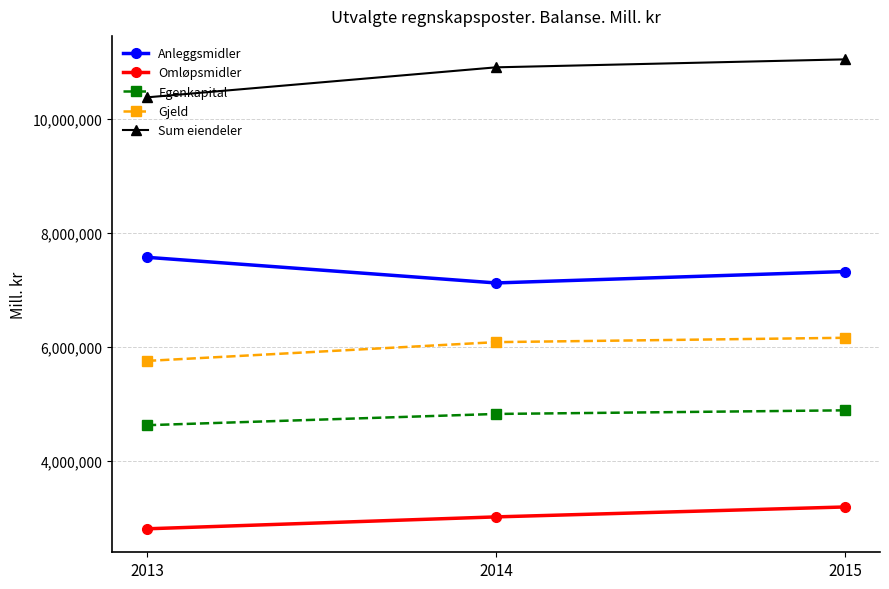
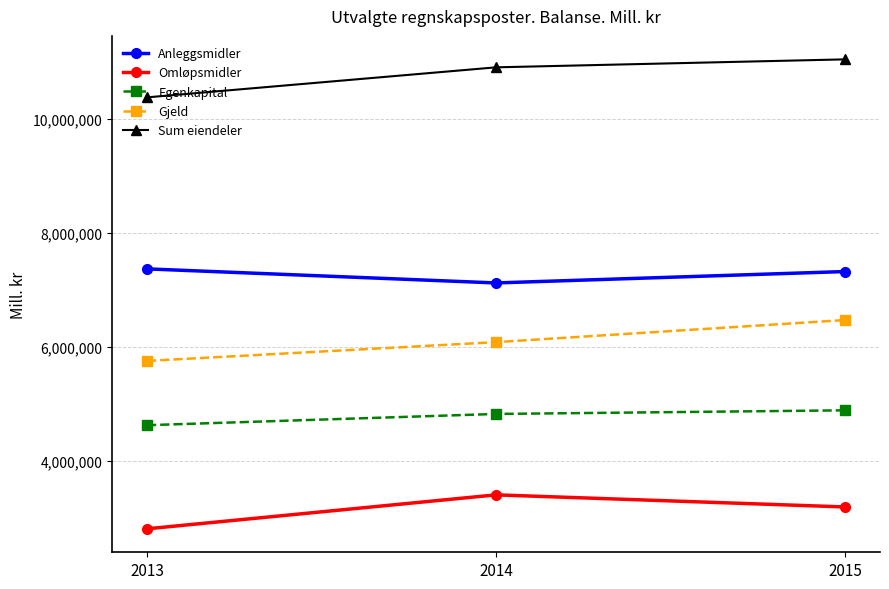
Anleggsmidler, 2013: 7,600,000 -> 7,400,000
Omløpsmidler, 2014: 3,000,000 -> 3,400,000
Gjeld, 2015: 6,200,000 -> 6,500,000
